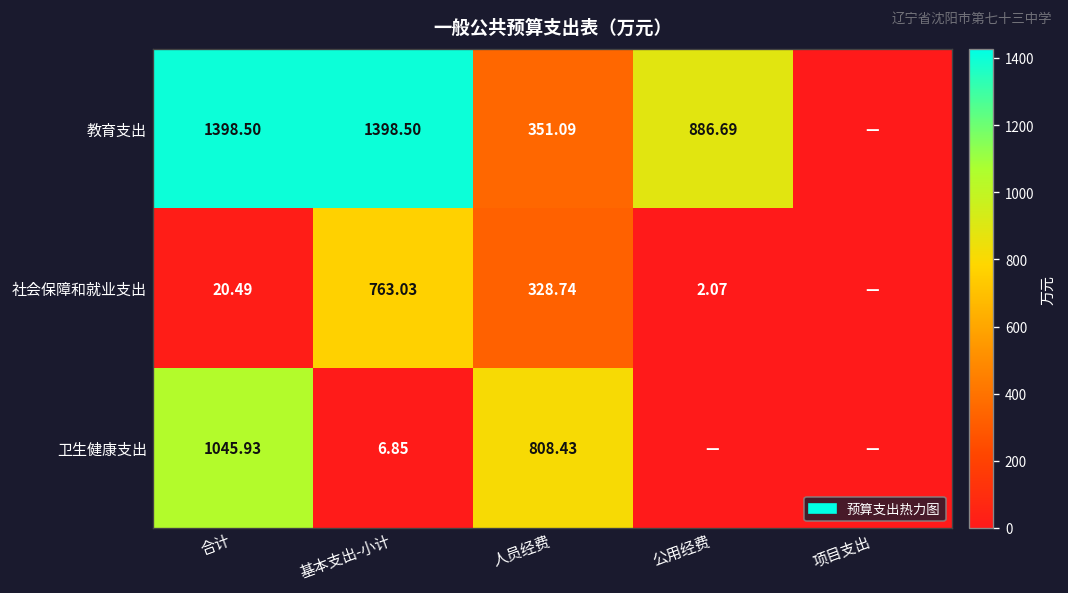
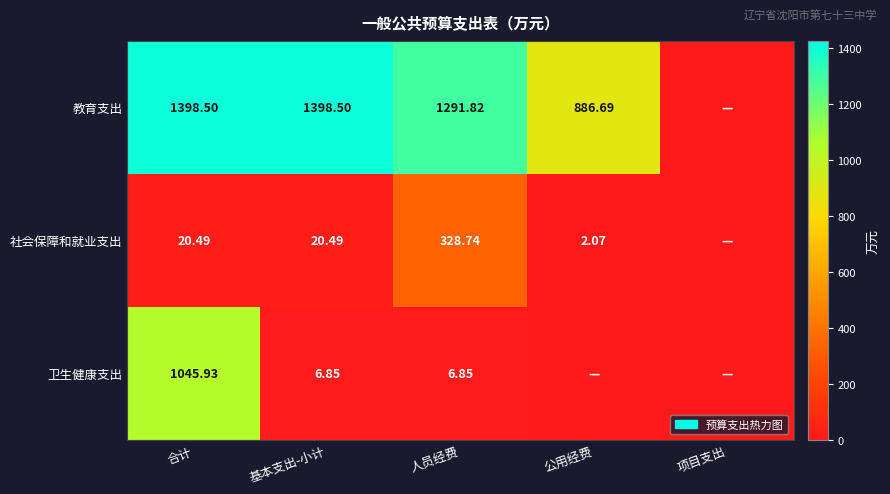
教育支出, 人员经费: 351.09 -> 1291.82
社会保障和就业支出, 基本支出-小计: 763.03 -> 20.49
卫生健康支出, 人员经费: 808.43 -> 6.85
